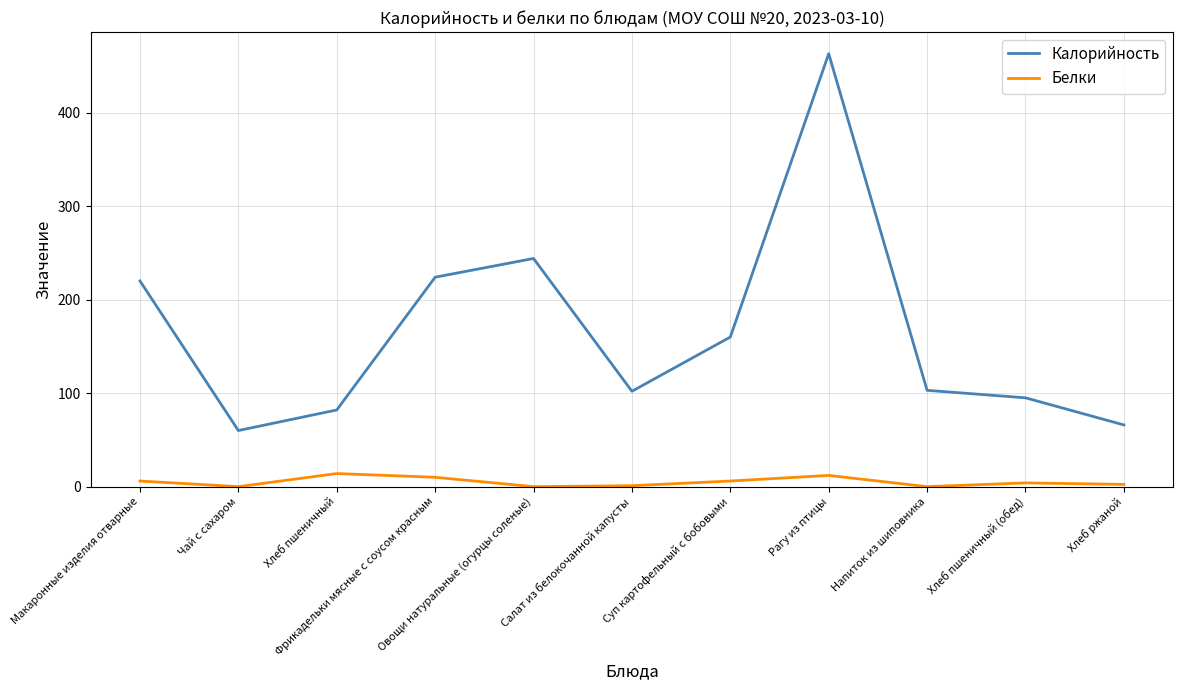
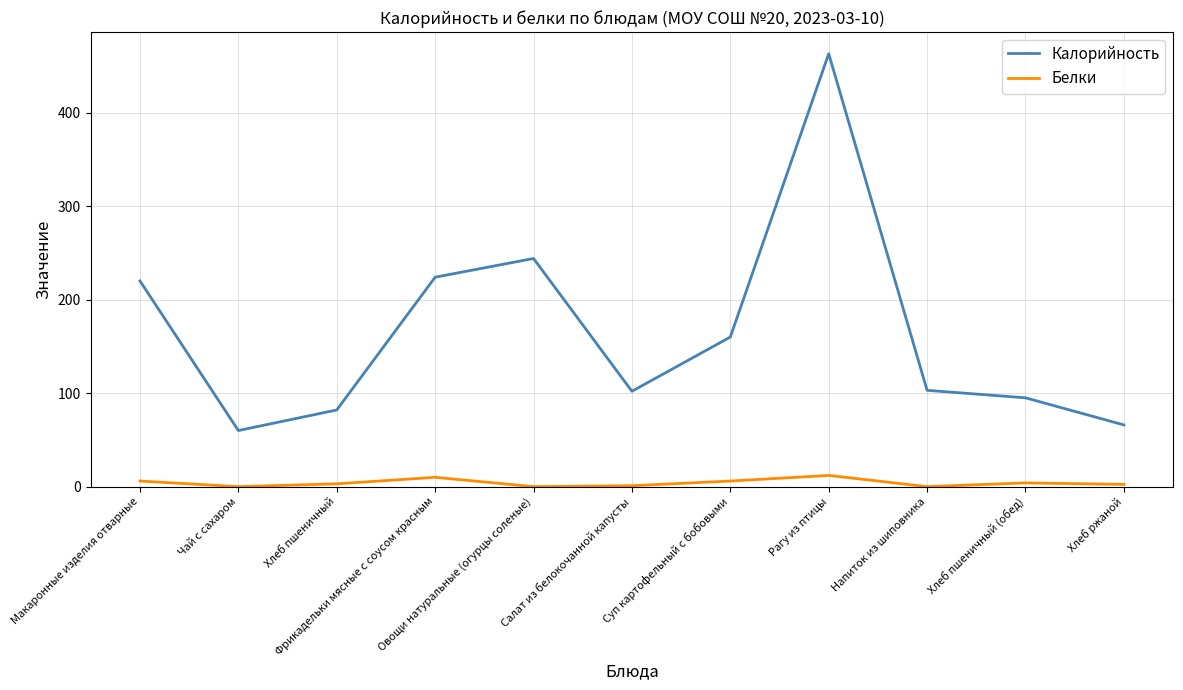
Белки, Хлеб пшеничный: 10 -> 0
